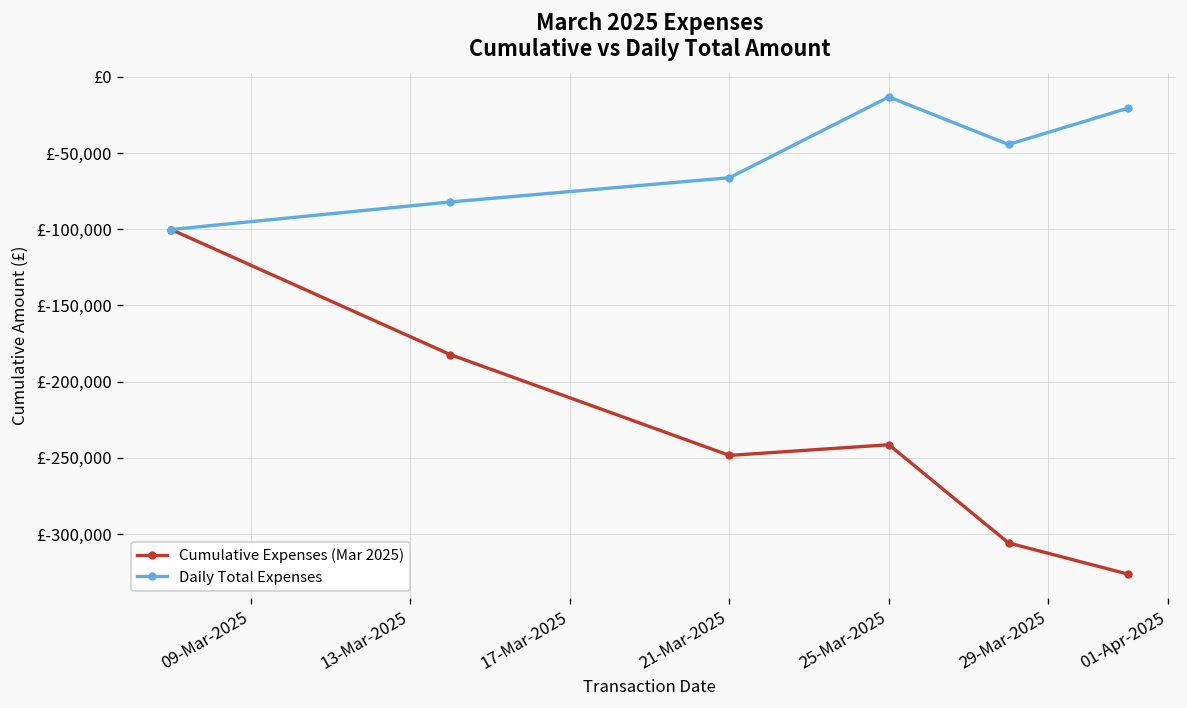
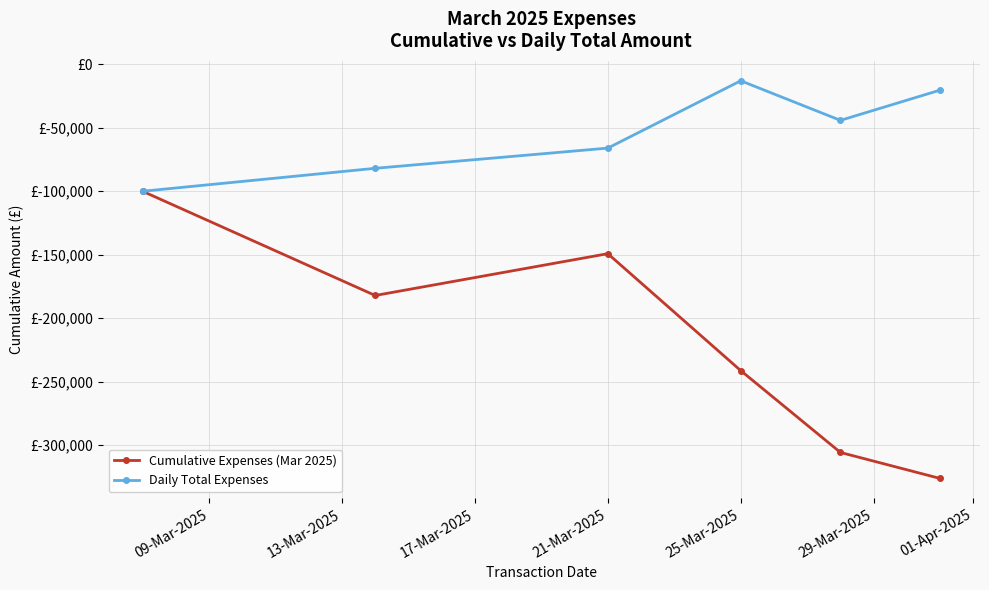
Cumulative Expenses (Mar 2025), 21-Mar-2025: £-248,000 -> £-149,000
